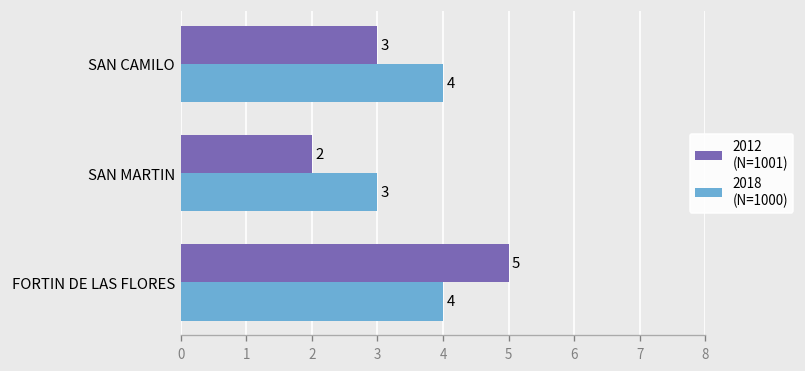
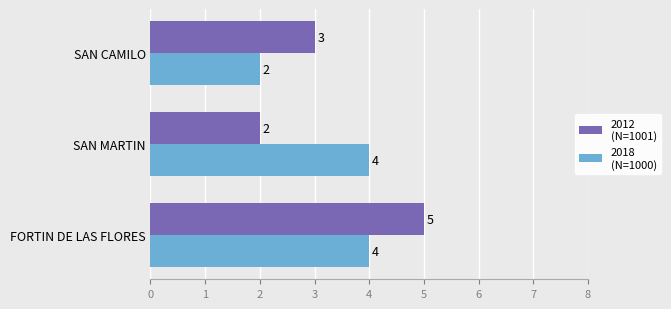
2018 (N=1000), SAN CAMILO: 4 -> 2
2018 (N=1000), SAN MARTIN: 3 -> 4
